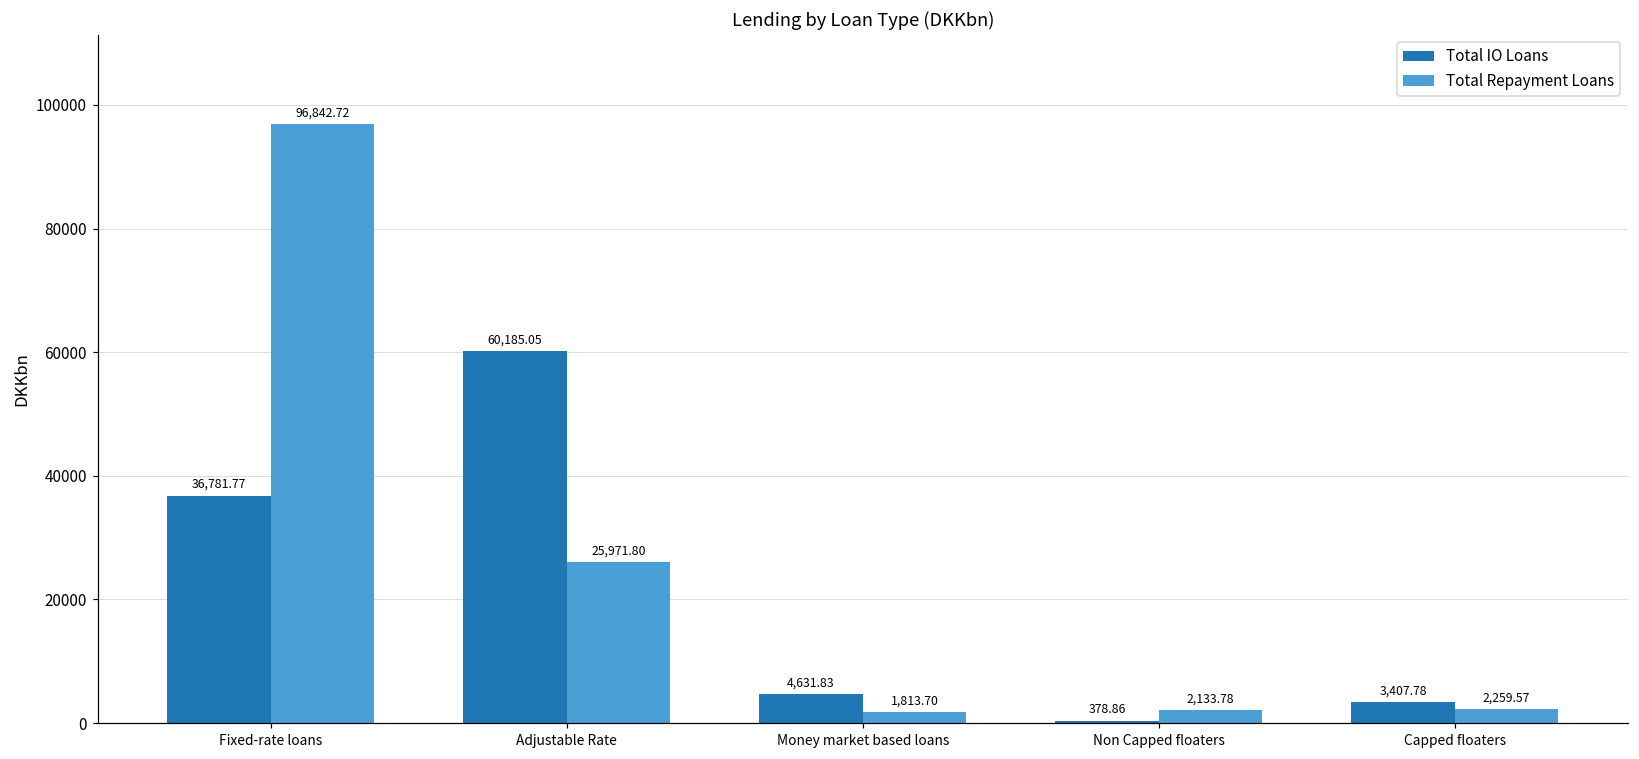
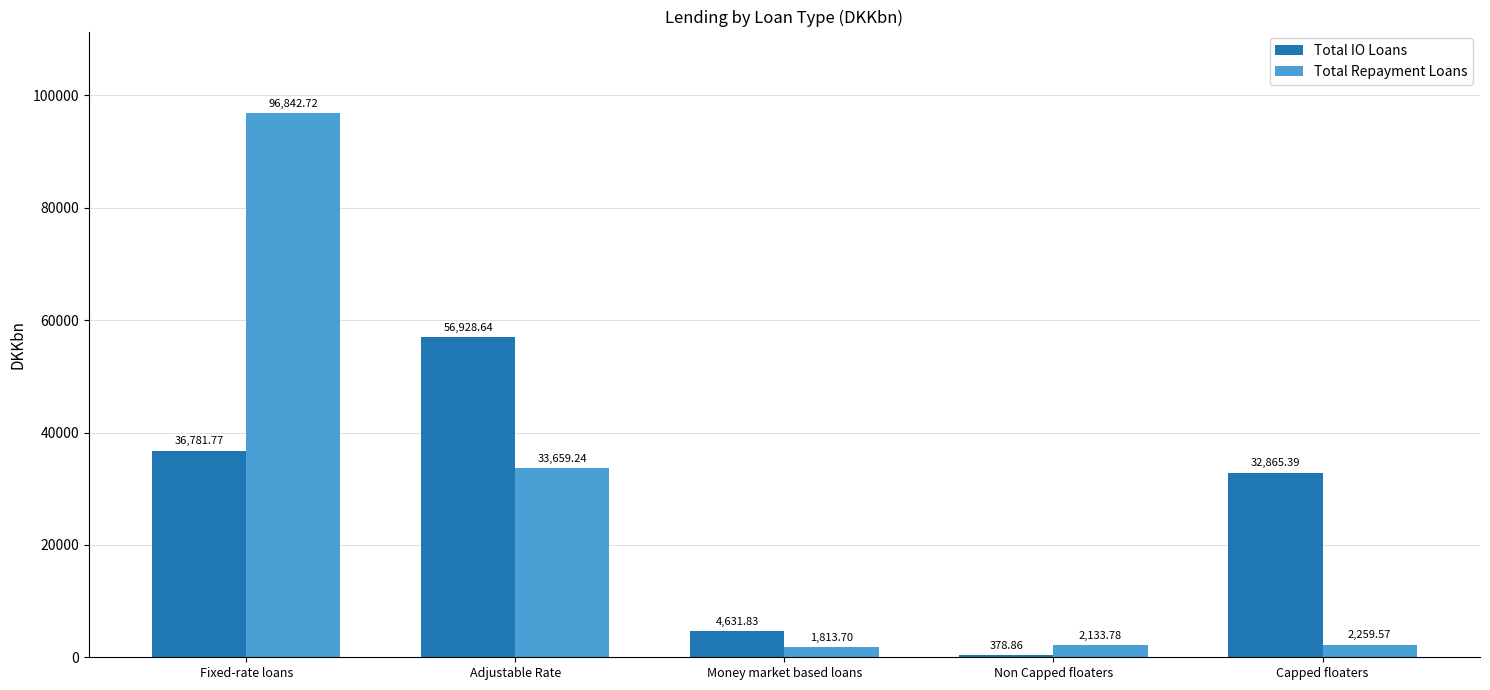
Total IO Loans, Adjustable Rate: 60,185.05 -> 56,928.64
Total Repayment Loans, Adjustable Rate: 25,971.80 -> 33,659.24
Total IO Loans, Capped floaters: 3,407.78 -> 32,865.39
